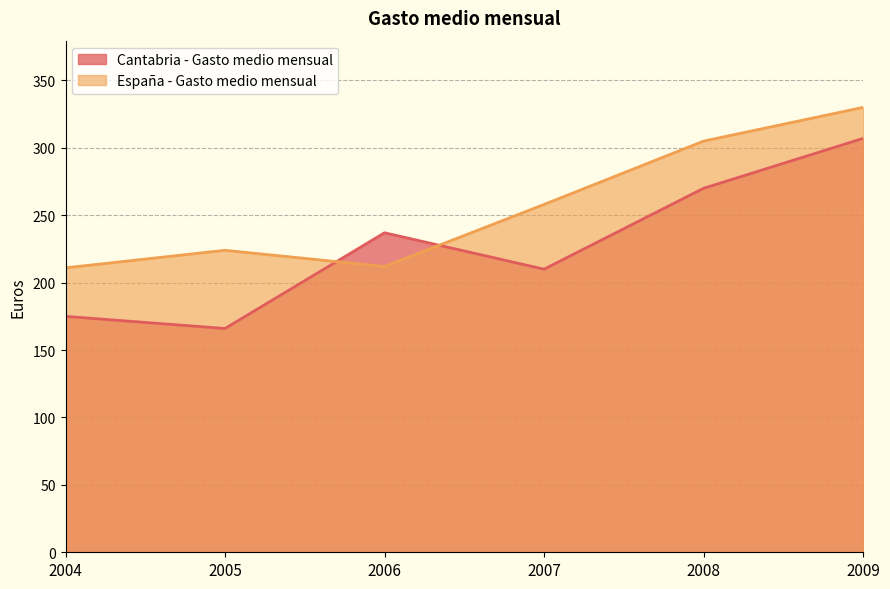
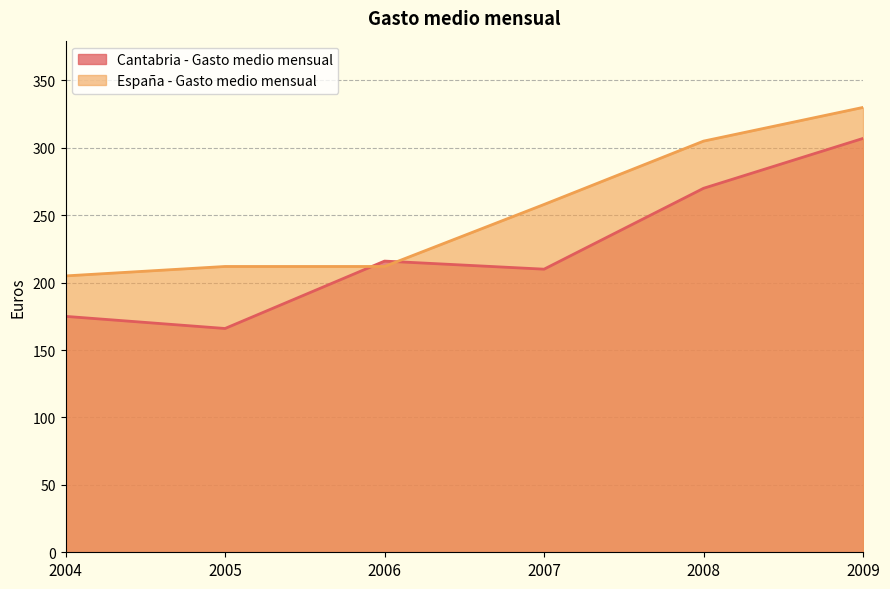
España - Gasto medio mensual, 2004: 211 -> 205
España - Gasto medio mensual, 2005: 224 -> 212
Cantabria - Gasto medio mensual, 2006: 237 -> 216
